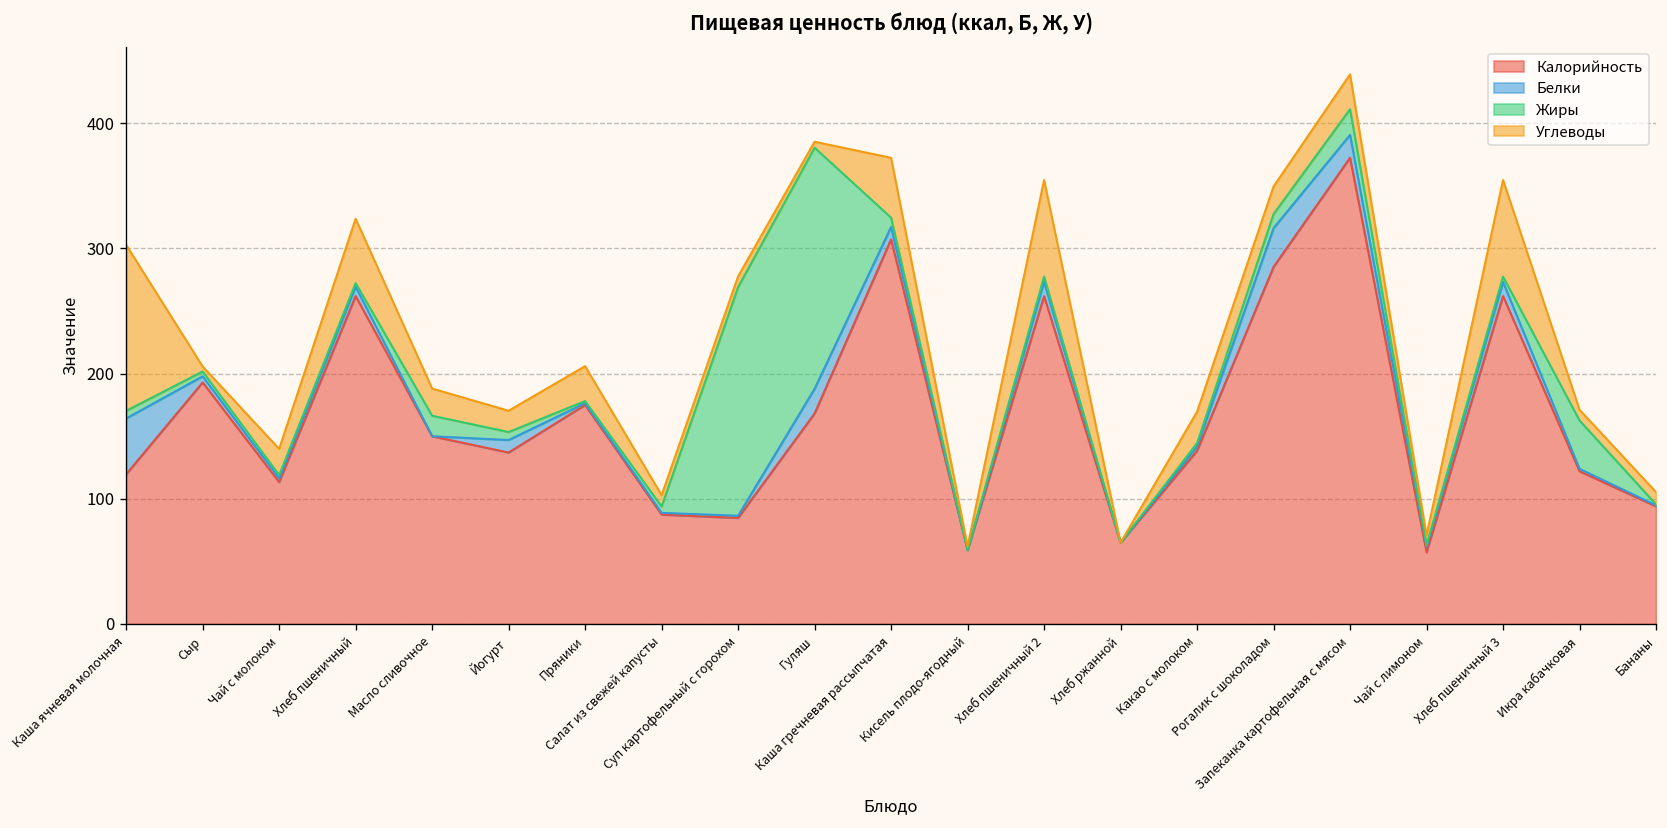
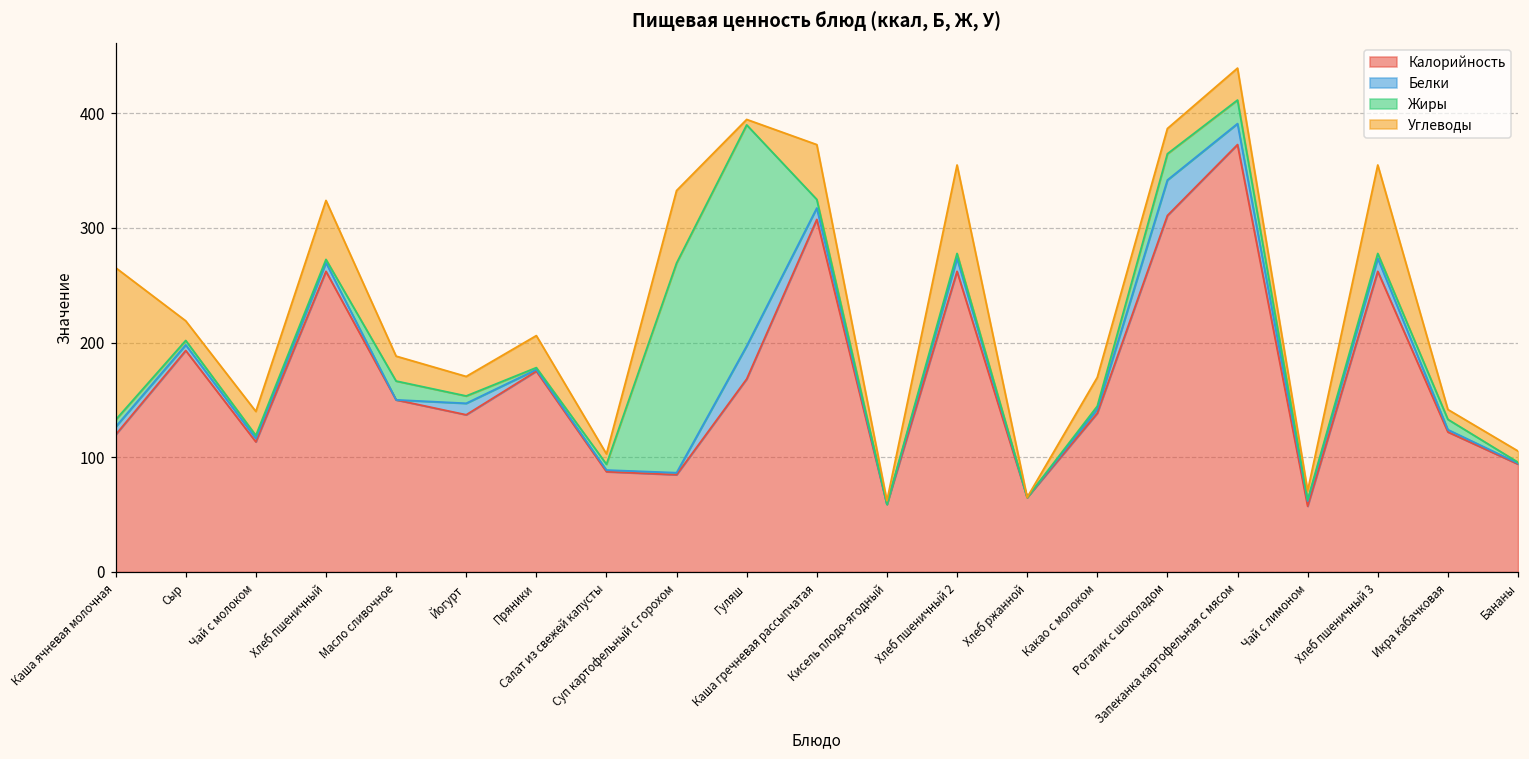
Белки, Каша ячневая молочная: 45 -> 7
Углеводы, Сыр: 4 -> 17
Углеводы, Суп картофельный с горохом: 8 -> 63
Белки, Гуляш: 20 -> 29
Калорийность, Рогалик с шоколадом: 285 -> 311
Жиры, Рогалик с шоколадом: 11 -> 23
Жиры, Икра кабачковая: 39 -> 9
